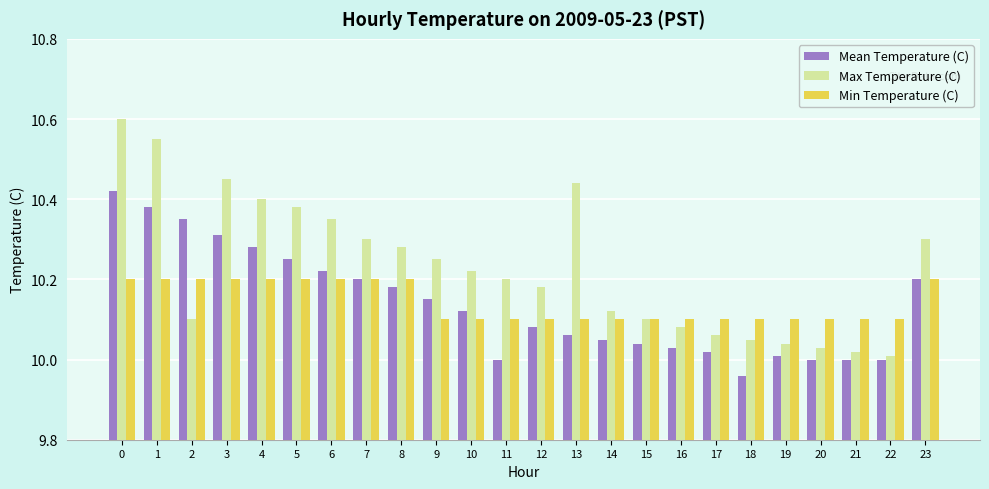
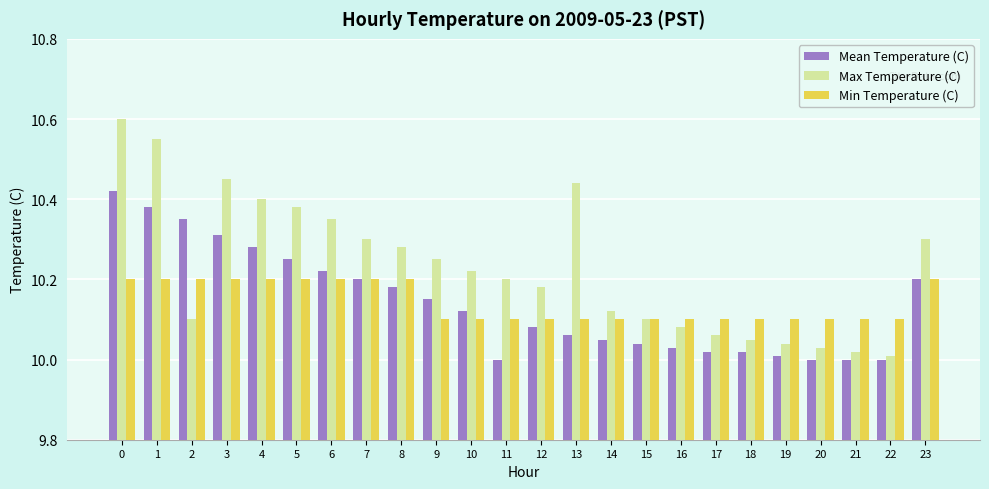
Mean Temperature (C), 18: 9.96 -> 10.02
